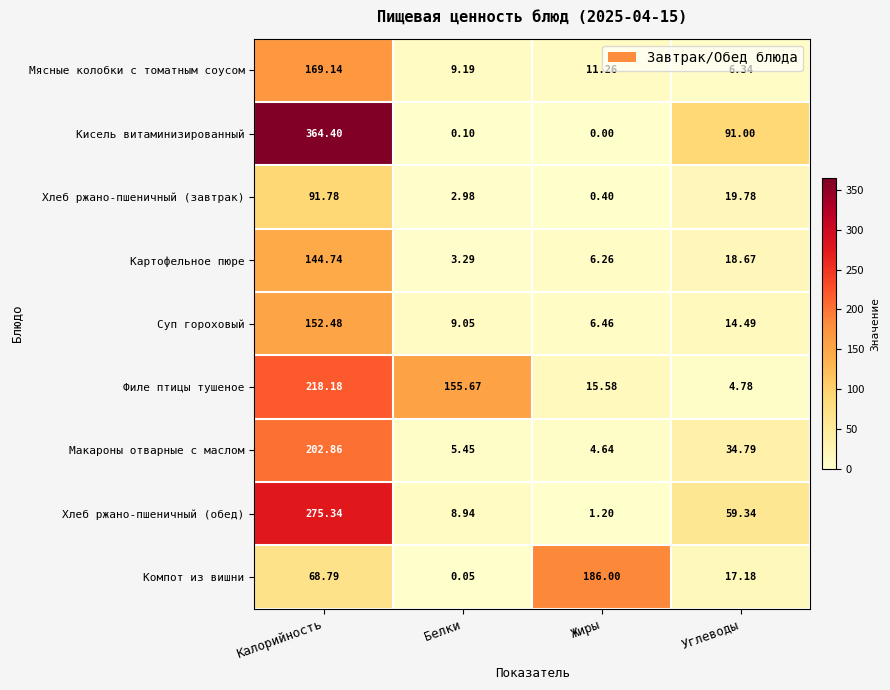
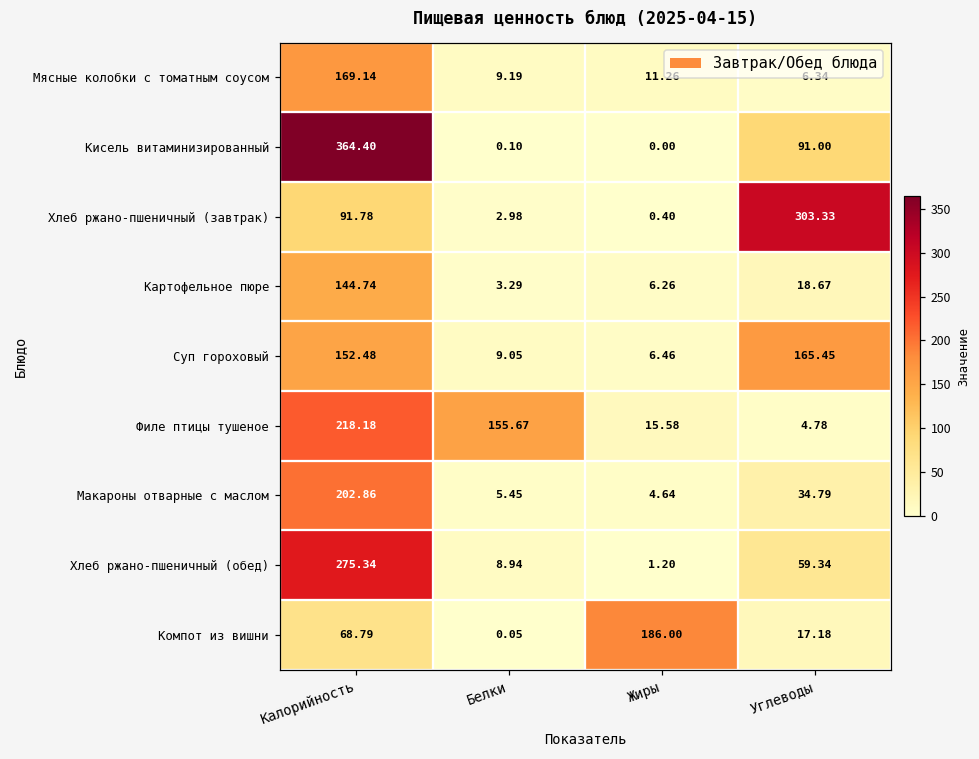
Хлеб ржано-пшеничный (завтрак), Углеводы: 19.78 -> 303.33
Суп гороховый, Углеводы: 14.49 -> 165.45
